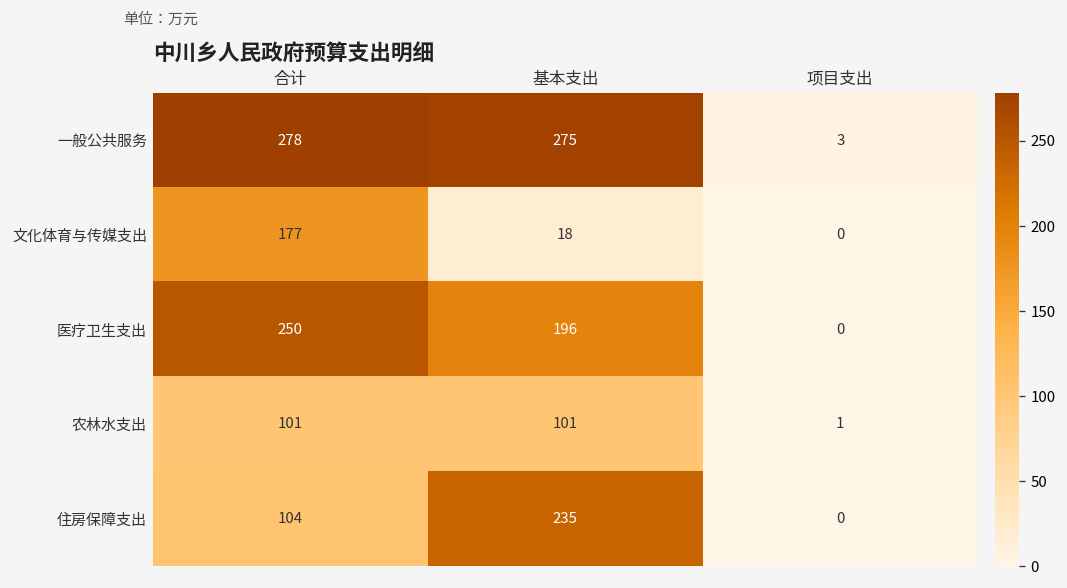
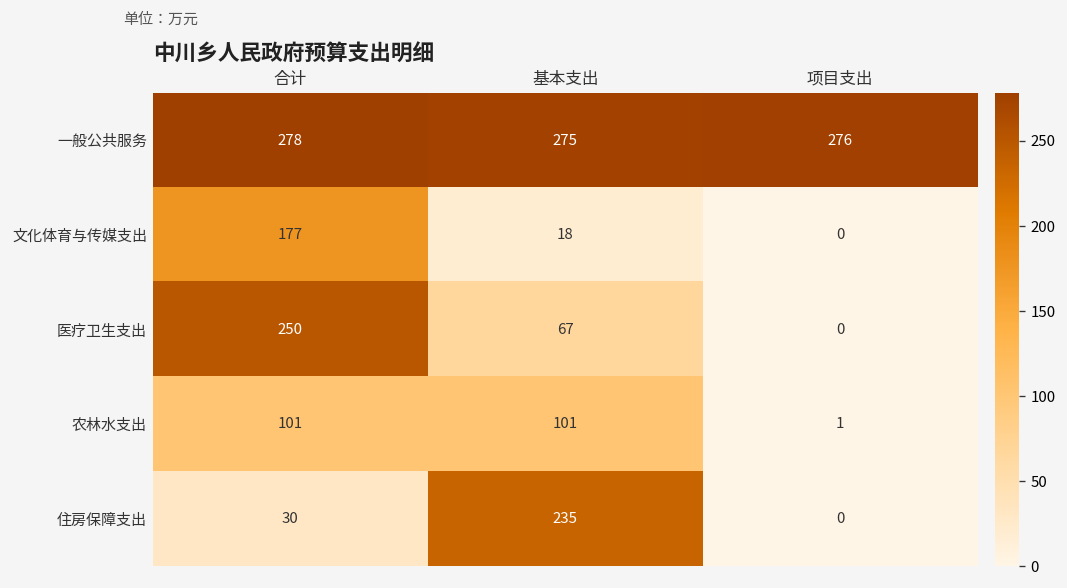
一般公共服务, 项目支出: 3 -> 276
医疗卫生支出, 基本支出: 196 -> 67
住房保障支出, 合计: 104 -> 30
